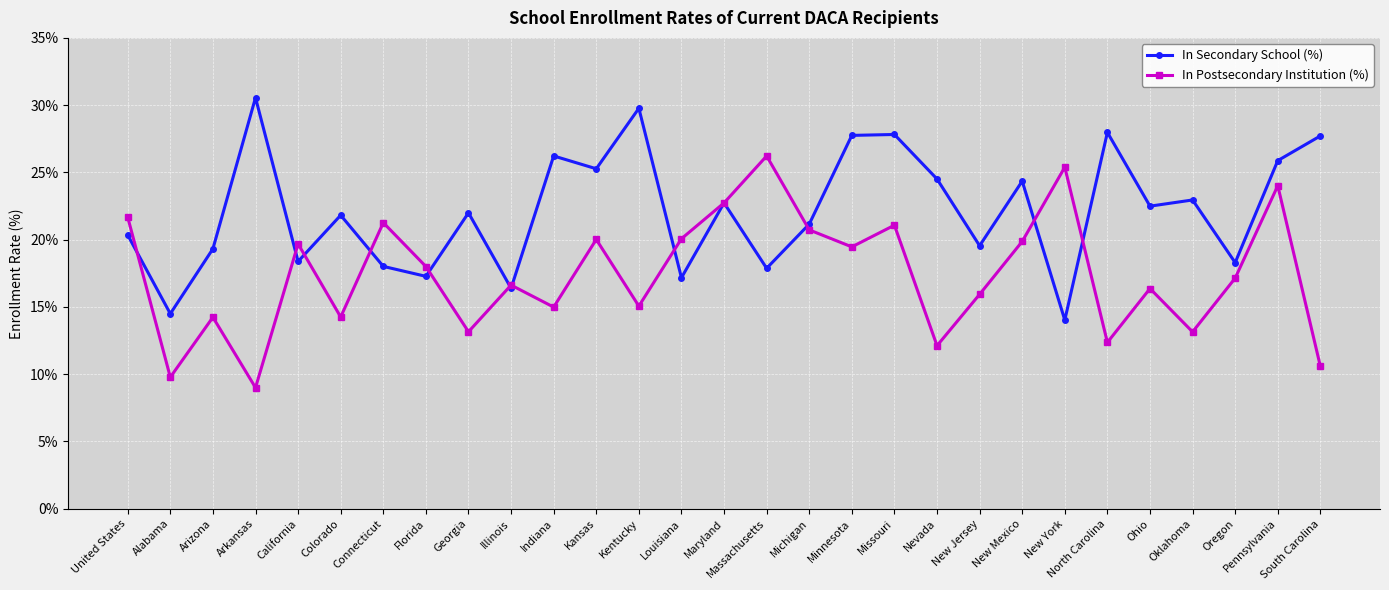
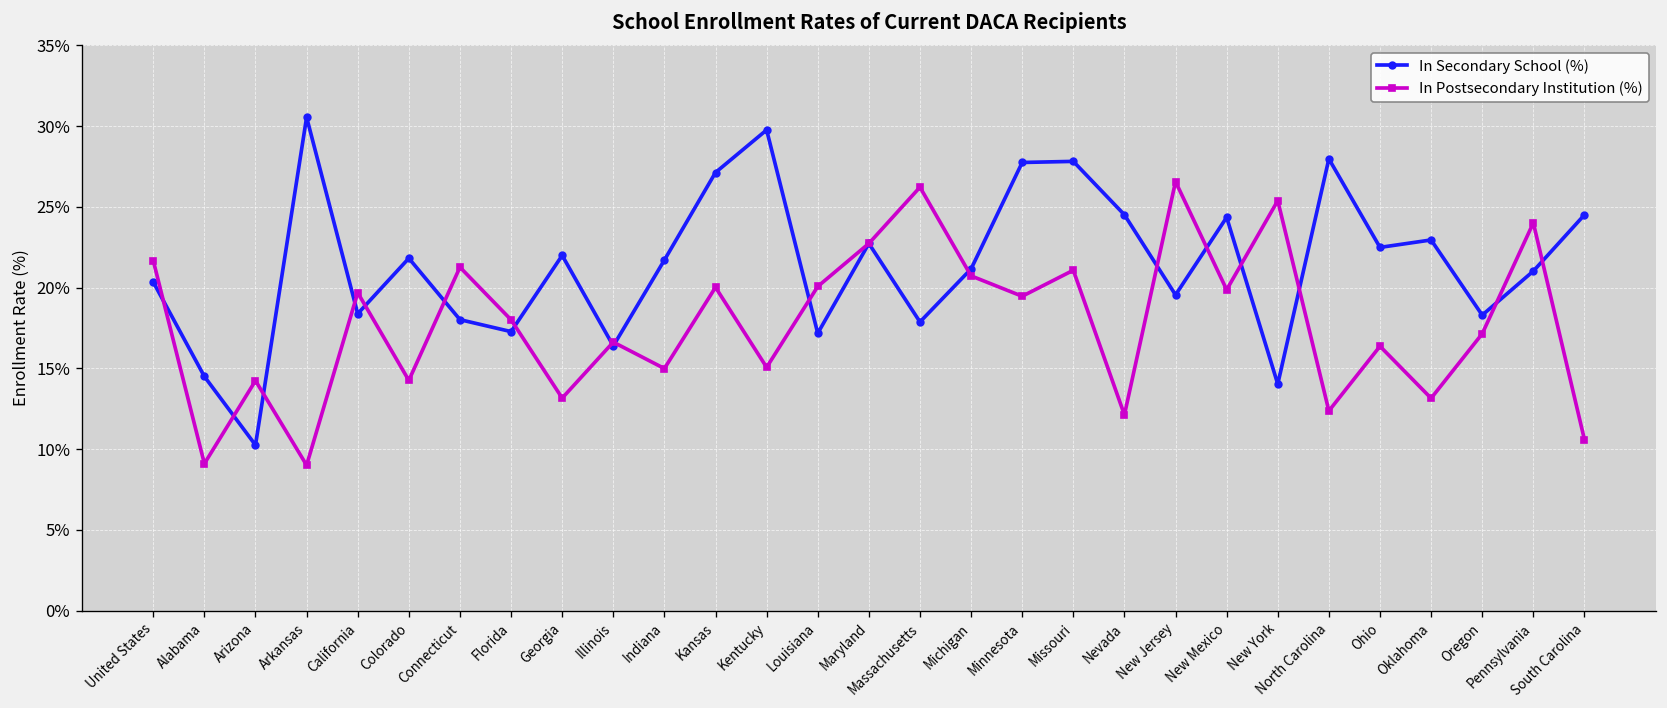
In Postsecondary Institution (%), Alabama: 9.8% -> 9.1%
In Secondary School (%), Arizona: 19.3% -> 10.2%
In Secondary School (%), Indiana: 26.2% -> 21.7%
In Secondary School (%), Kansas: 25.3% -> 27.1%
In Postsecondary Institution (%), New Jersey: 15.9% -> 26.6%
In Secondary School (%), Pennsylvania: 25.9% -> 21.0%
In Secondary School (%), South Carolina: 27.7% -> 24.5%
